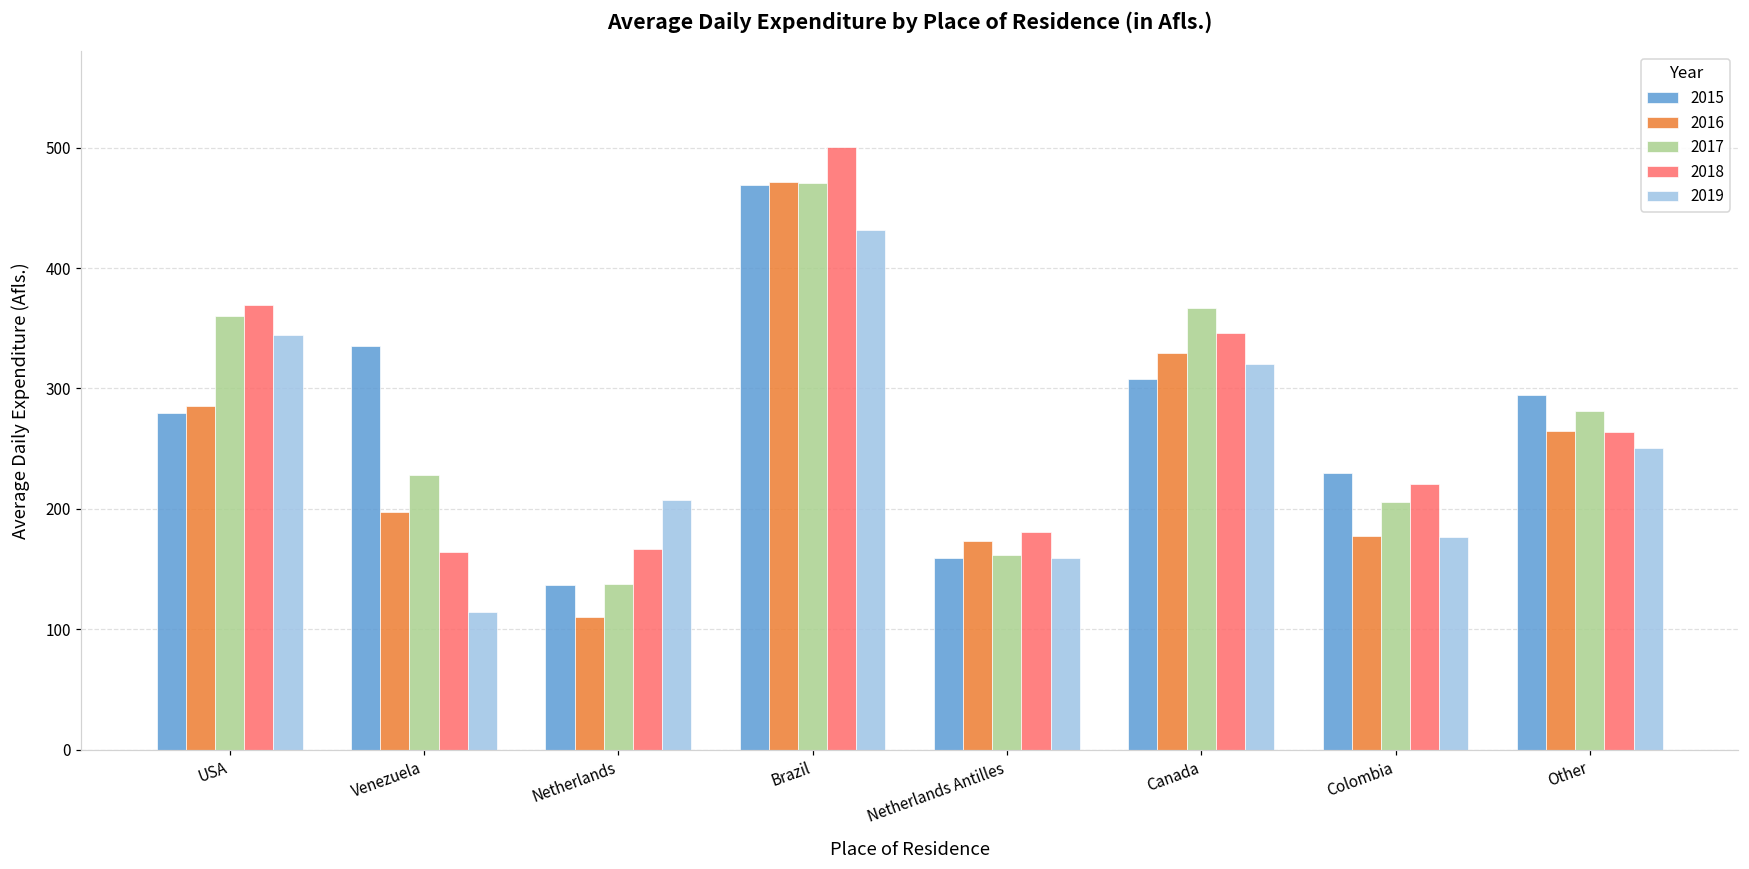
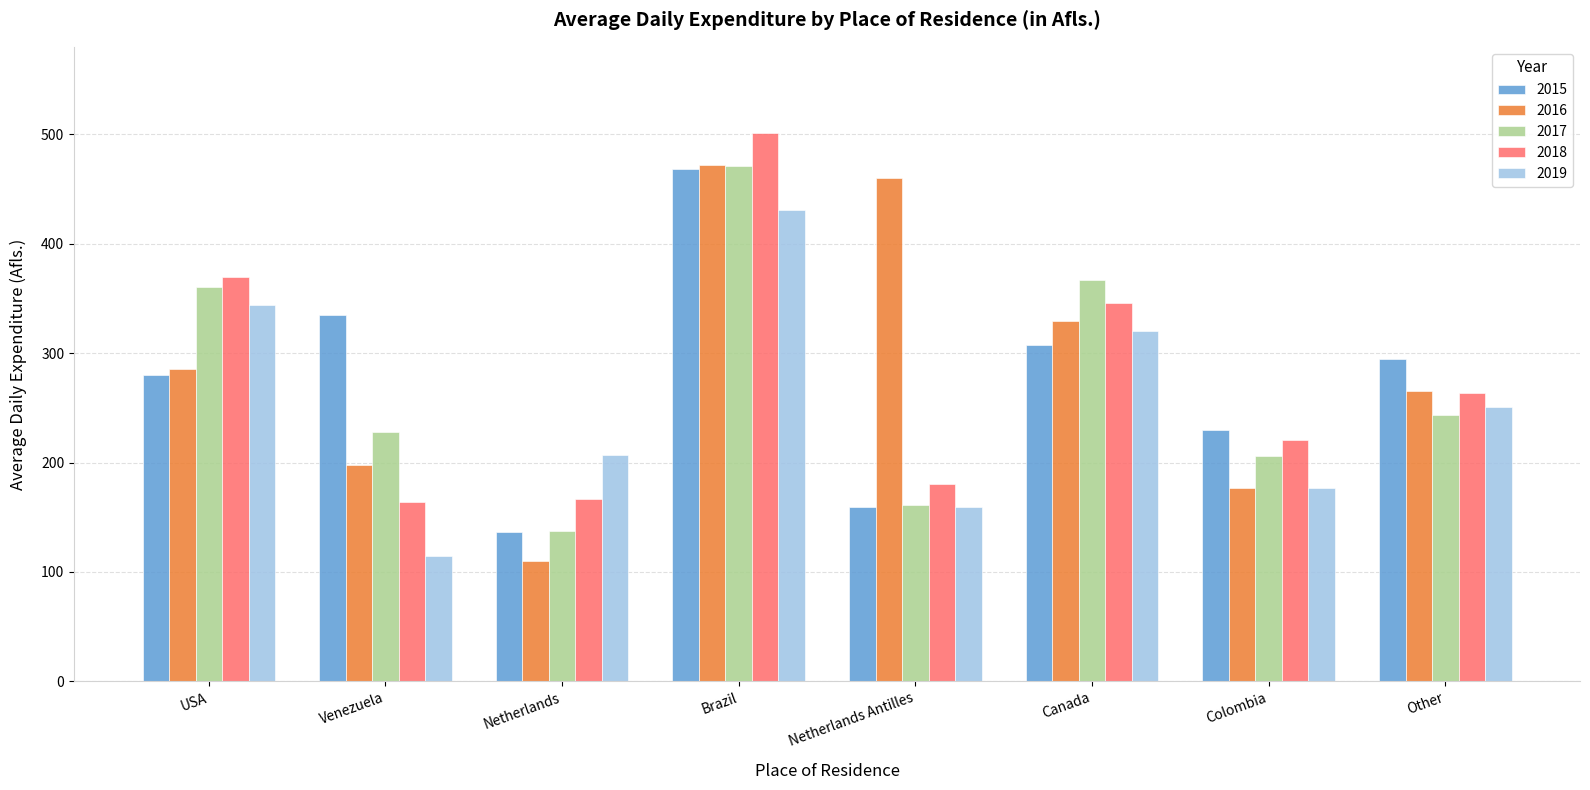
2016, Netherlands Antilles: 173 -> 460
2017, Other: 282 -> 244
